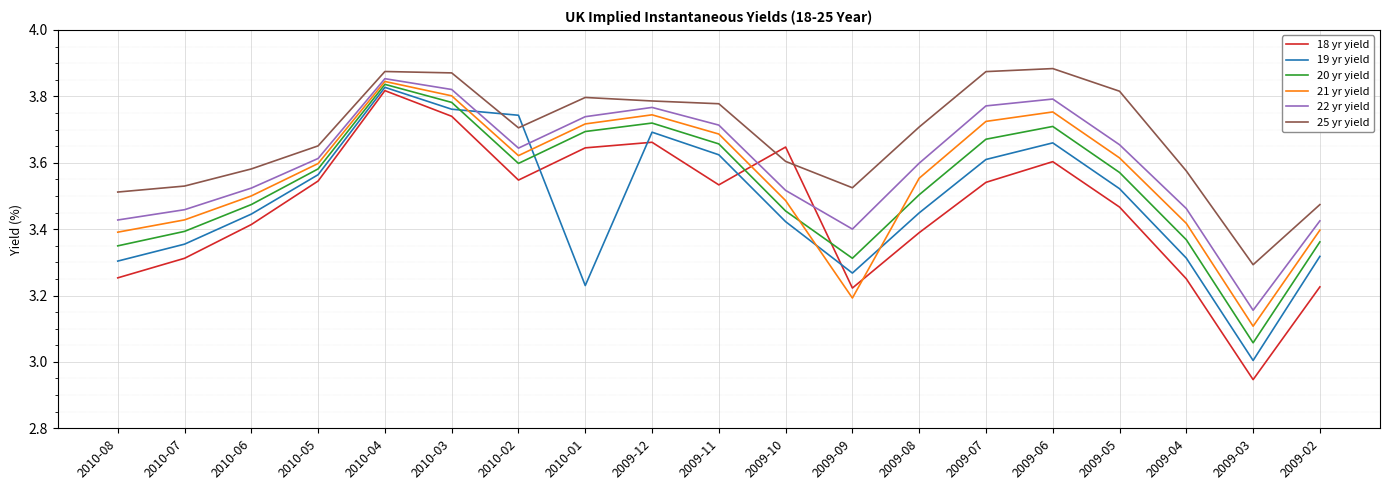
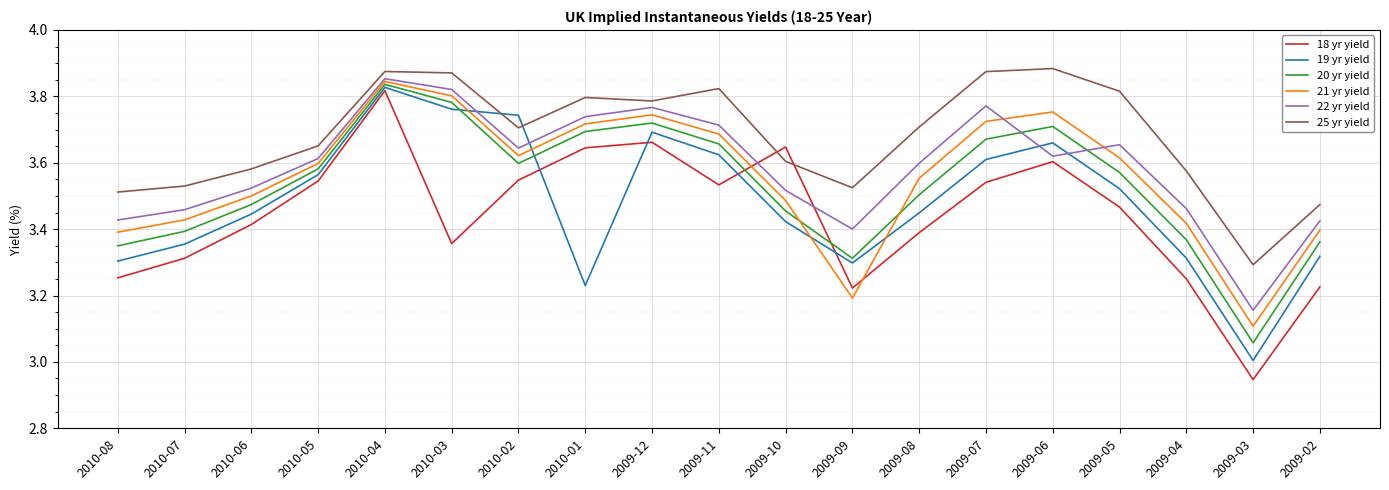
18 yr yield, 2010-03: 3.74 -> 3.36
25 yr yield, 2009-11: 3.78 -> 3.82
19 yr yield, 2009-09: 3.27 -> 3.30
22 yr yield, 2009-06: 3.79 -> 3.62
